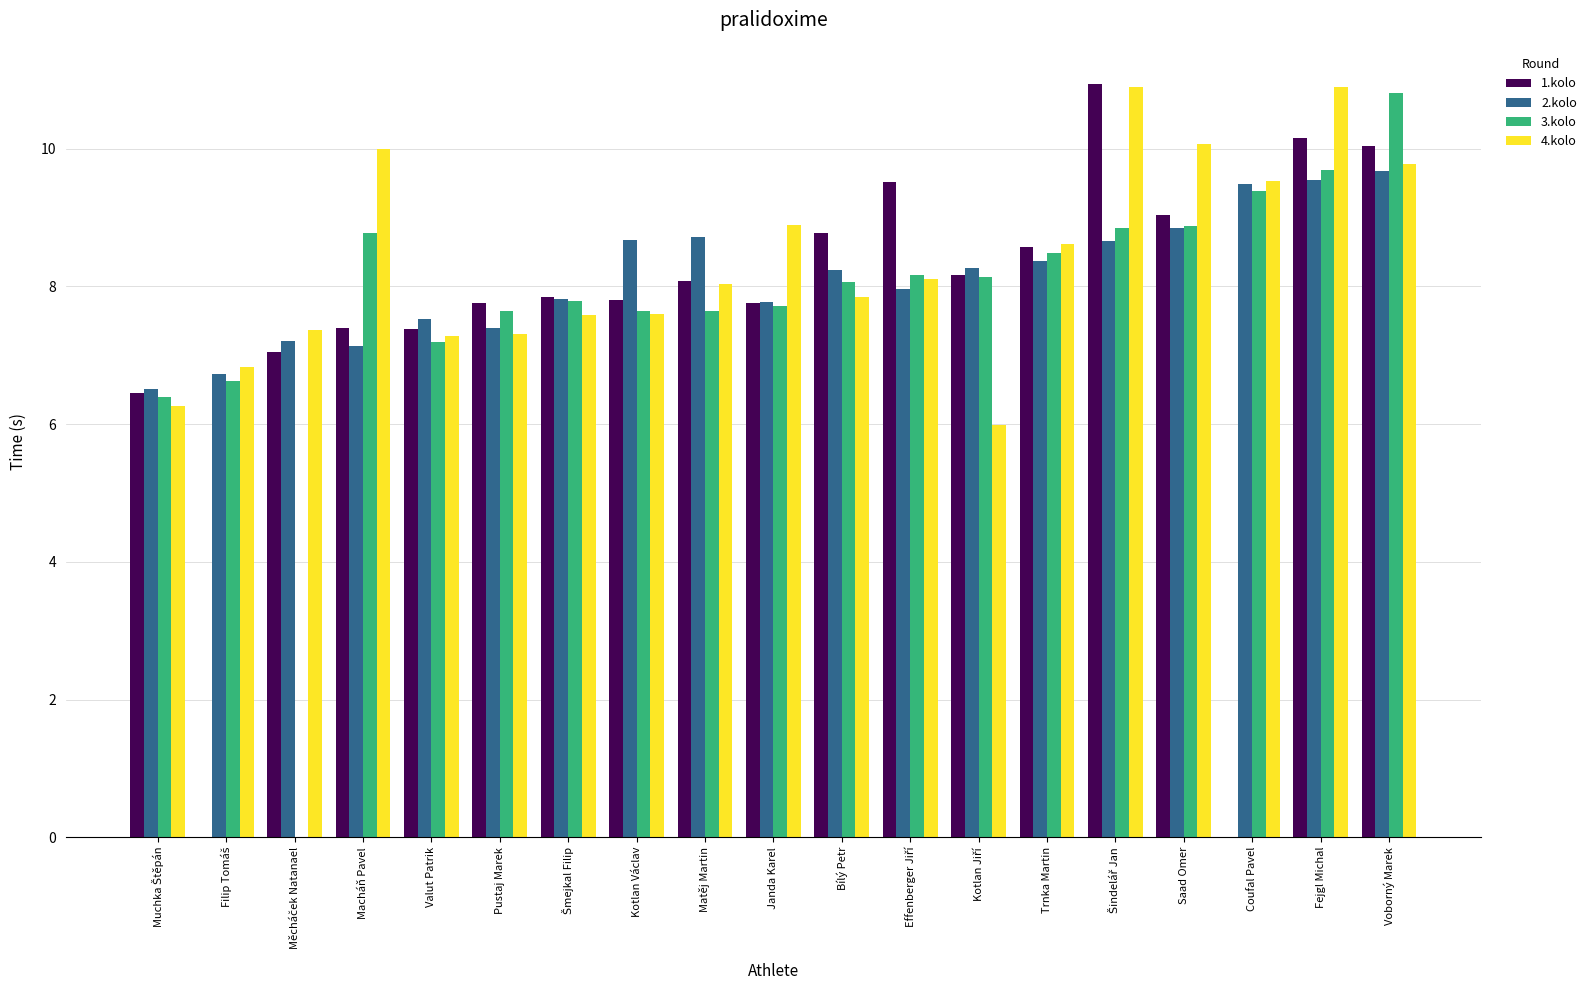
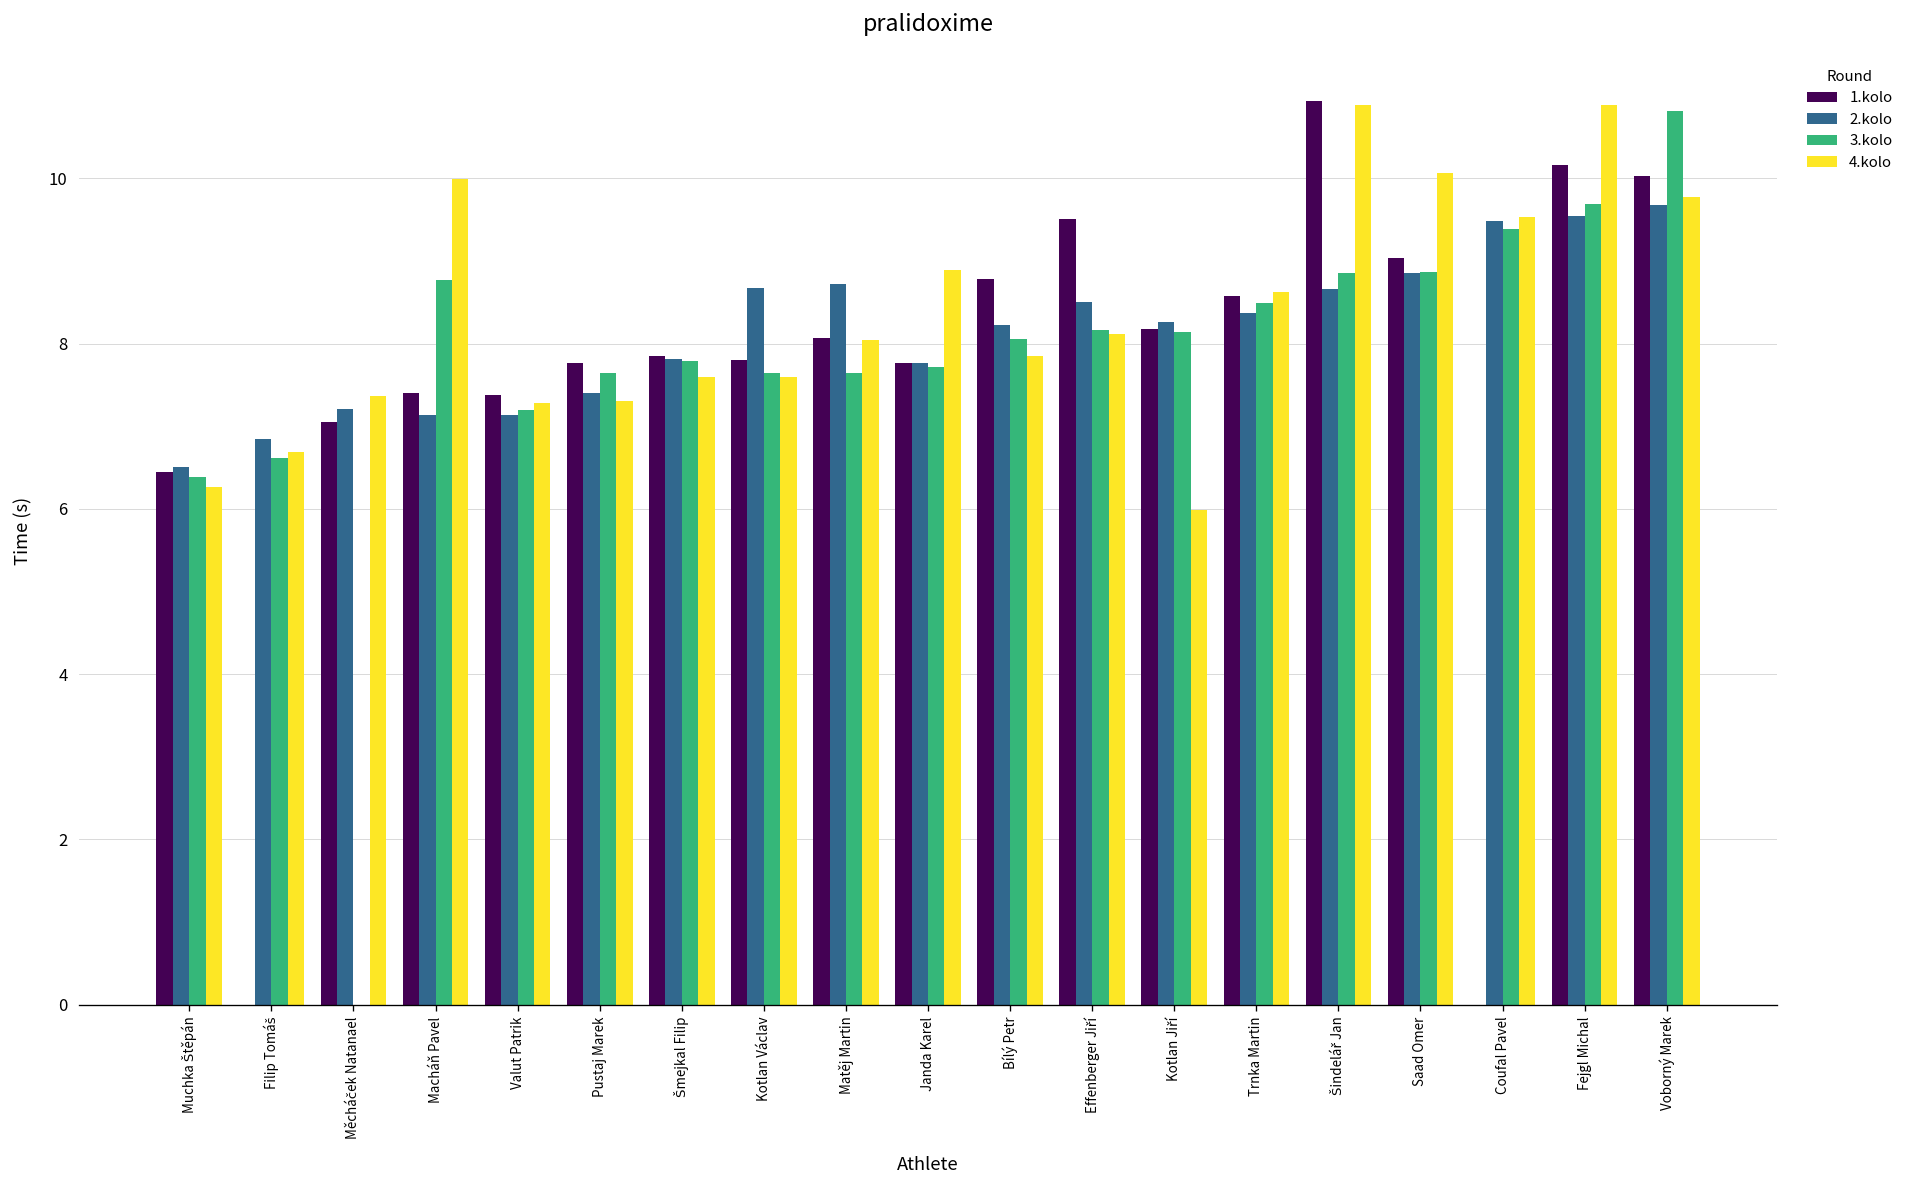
2.kolo, Filip Tomáš: 6.7 -> 6.9
4.kolo, Filip Tomáš: 6.8 -> 6.7
2.kolo, Valut Patrik: 7.5 -> 7.1
2.kolo, Effenberger Jiří: 8.0 -> 8.5
